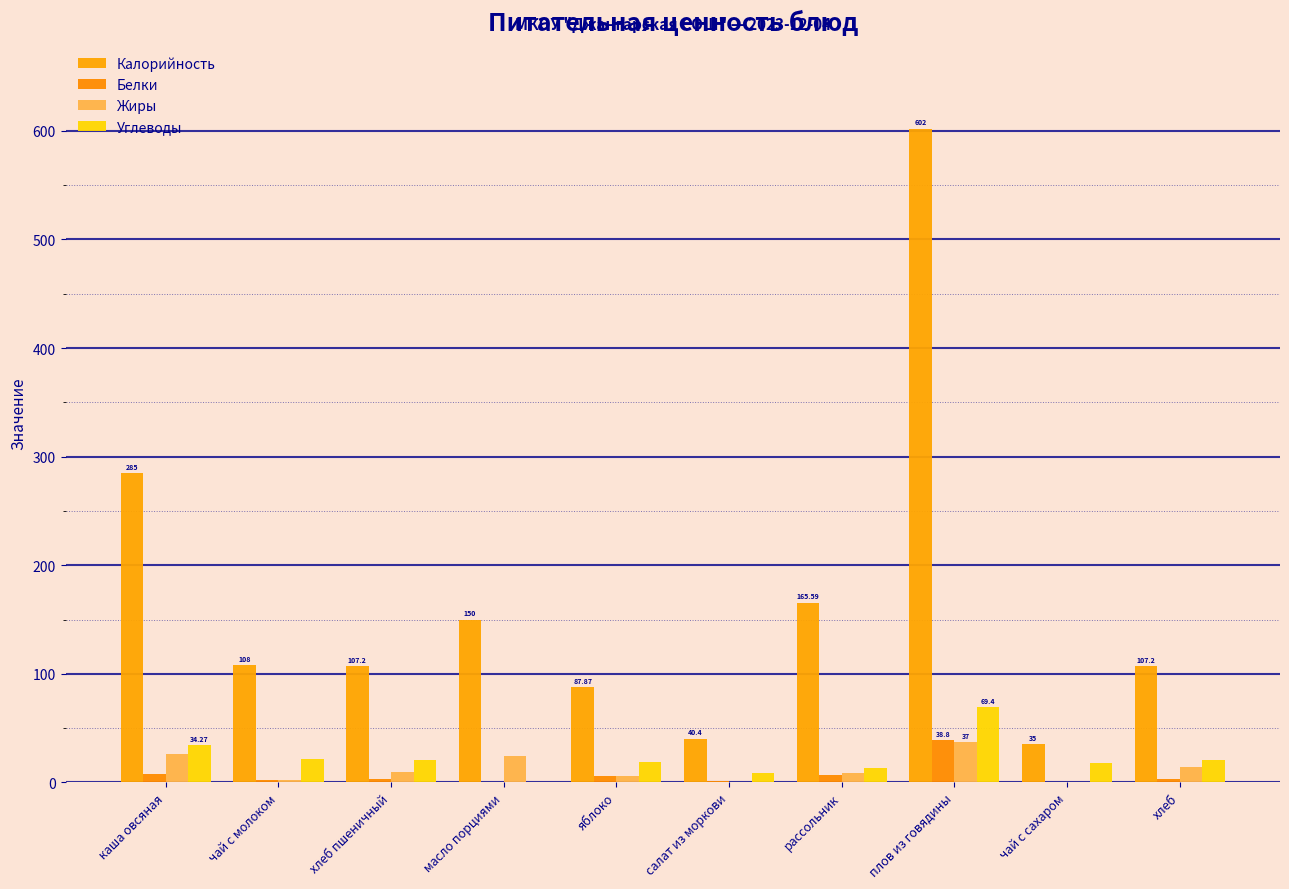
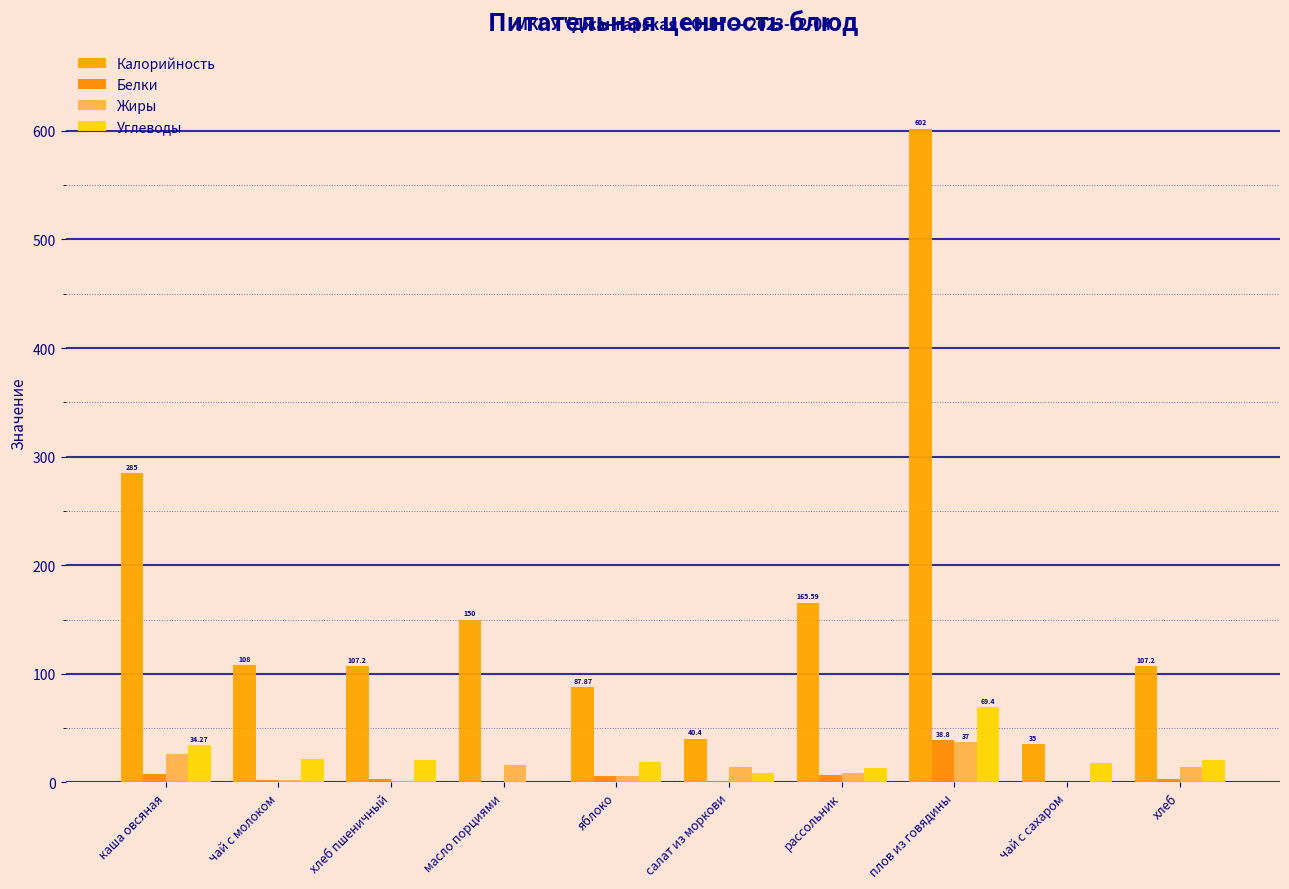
Жиры, хлеб пшеничный: 9 -> 1
Жиры, масло порциями: 24 -> 16
Жиры, салат из моркови: 0 -> 14
